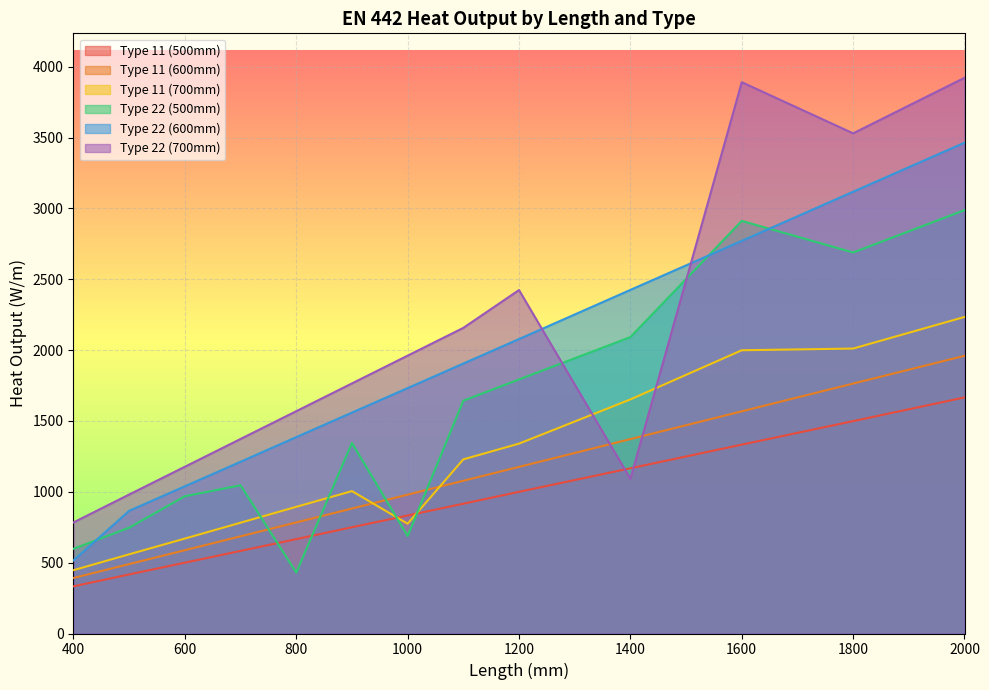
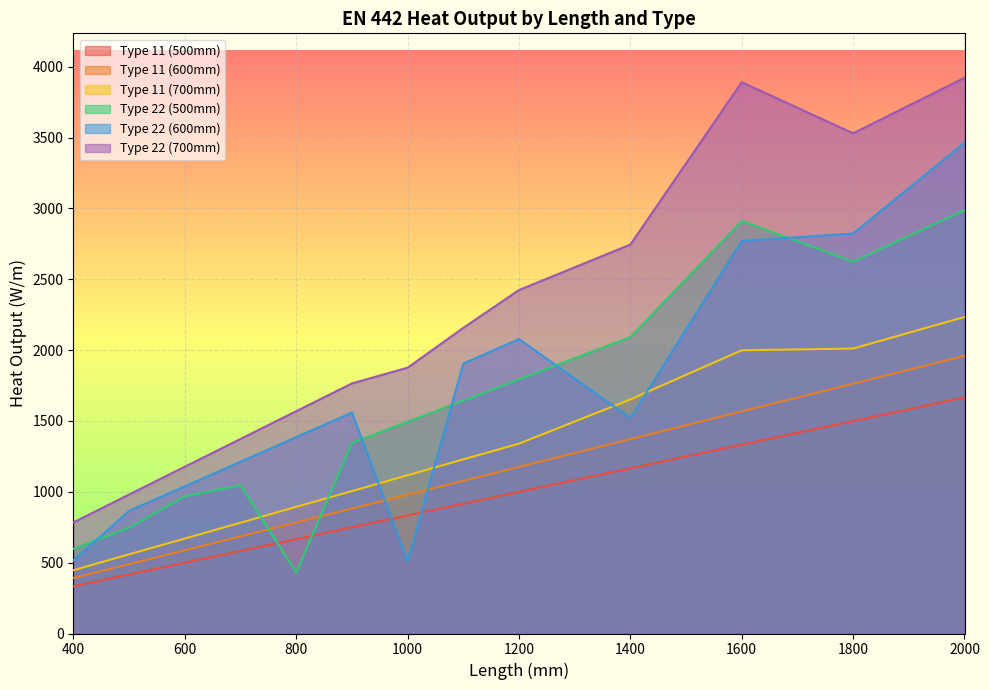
Type 11 (700mm), 1000: 780 -> 1120
Type 22 (500mm), 1000: 690 -> 1490
Type 22 (600mm), 1000: 1730 -> 510
Type 22 (700mm), 1000: 1960 -> 1880
Type 22 (600mm), 1400: 2430 -> 1520
Type 22 (700mm), 1400: 1090 -> 2750
Type 22 (500mm), 1800: 2690 -> 2620
Type 22 (600mm), 1800: 3120 -> 2820
